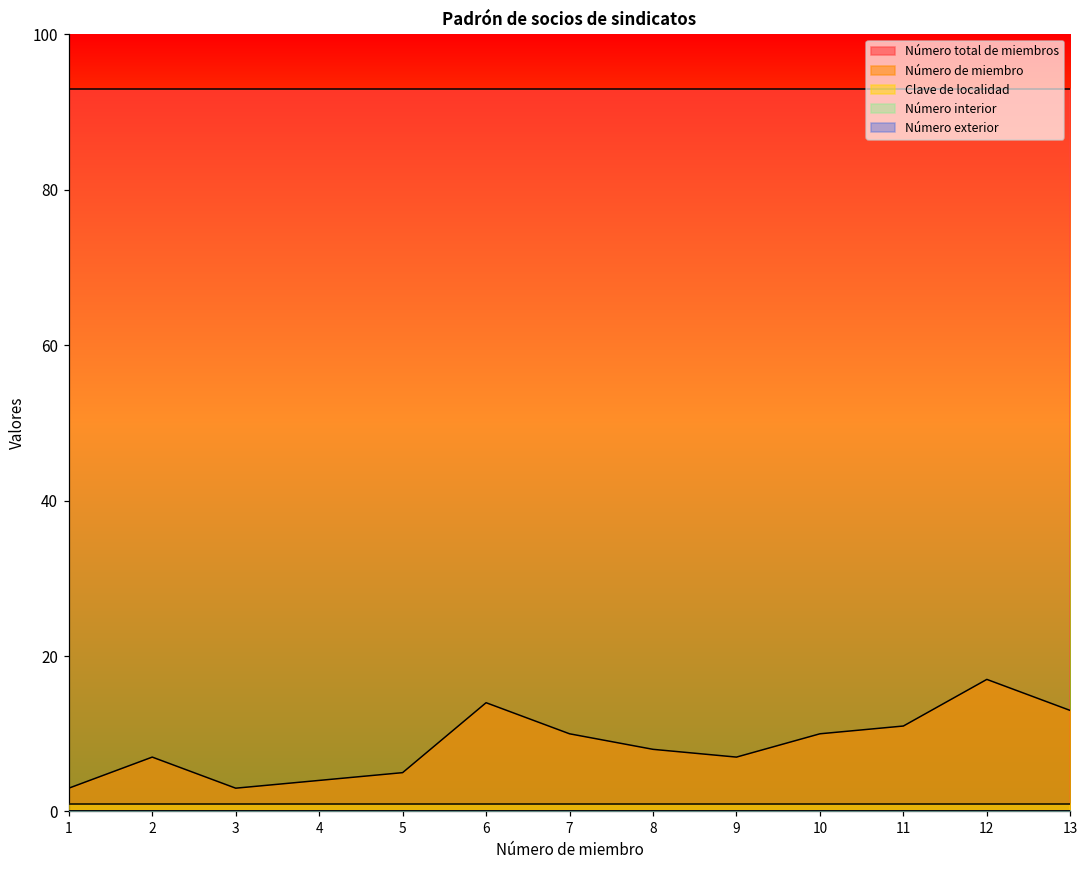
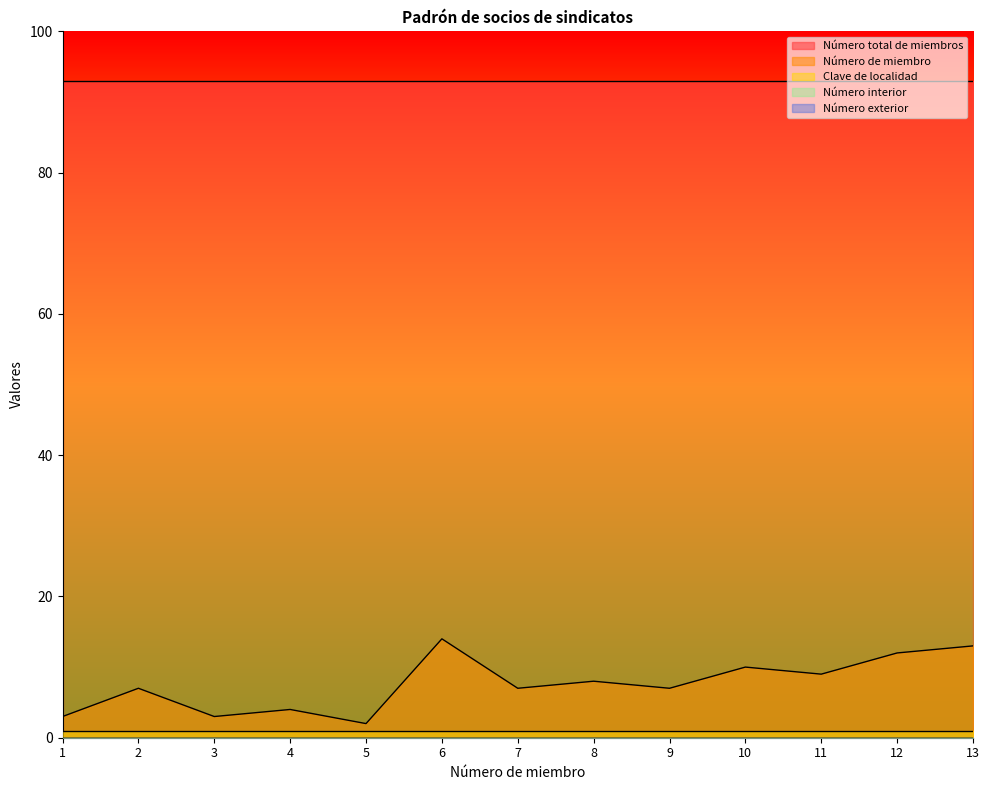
Número de miembro, 5: 5 -> 2
Número de miembro, 7: 10 -> 7
Número de miembro, 11: 11 -> 9
Número de miembro, 12: 17 -> 12
